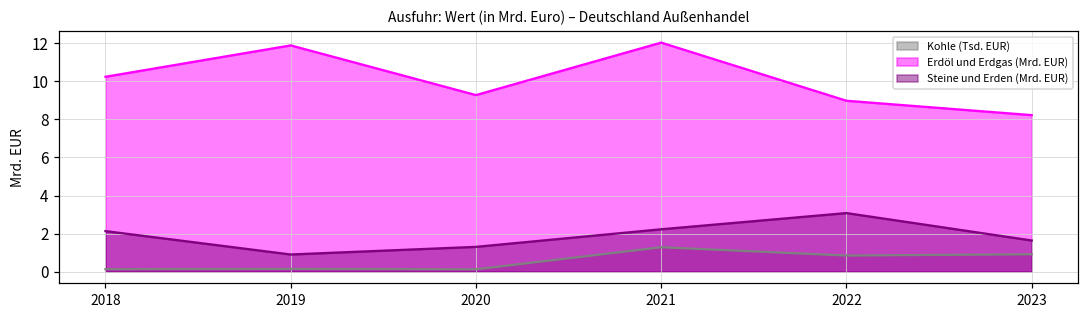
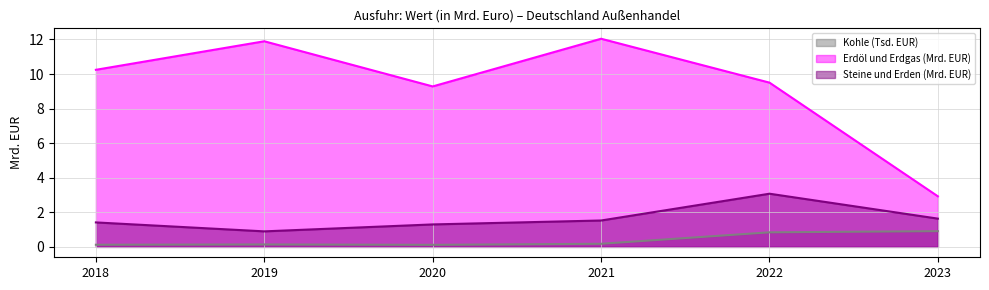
Steine und Erden (Mrd. EUR), 2018: 2.1 -> 1.4
Kohle (Tsd. EUR), 2021: 1.3 -> 0.2
Steine und Erden (Mrd. EUR), 2021: 2.2 -> 1.5
Erdöl und Erdgas (Mrd. EUR), 2022: 9.0 -> 9.5
Erdöl und Erdgas (Mrd. EUR), 2023: 8.2 -> 2.9
